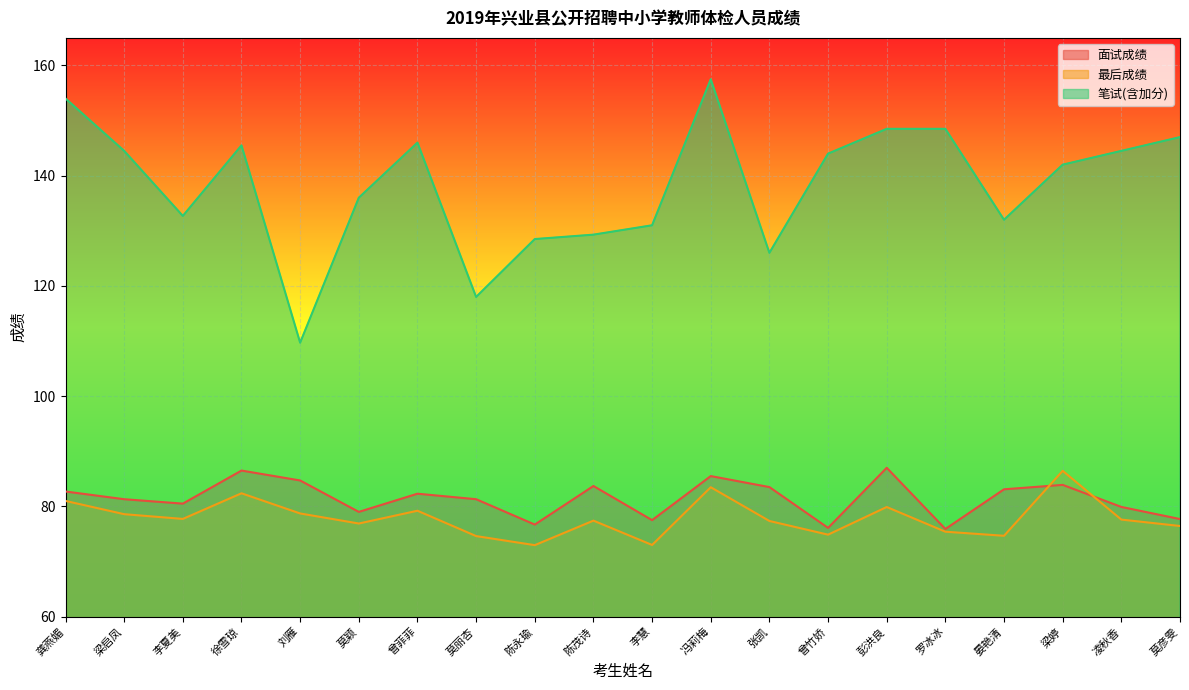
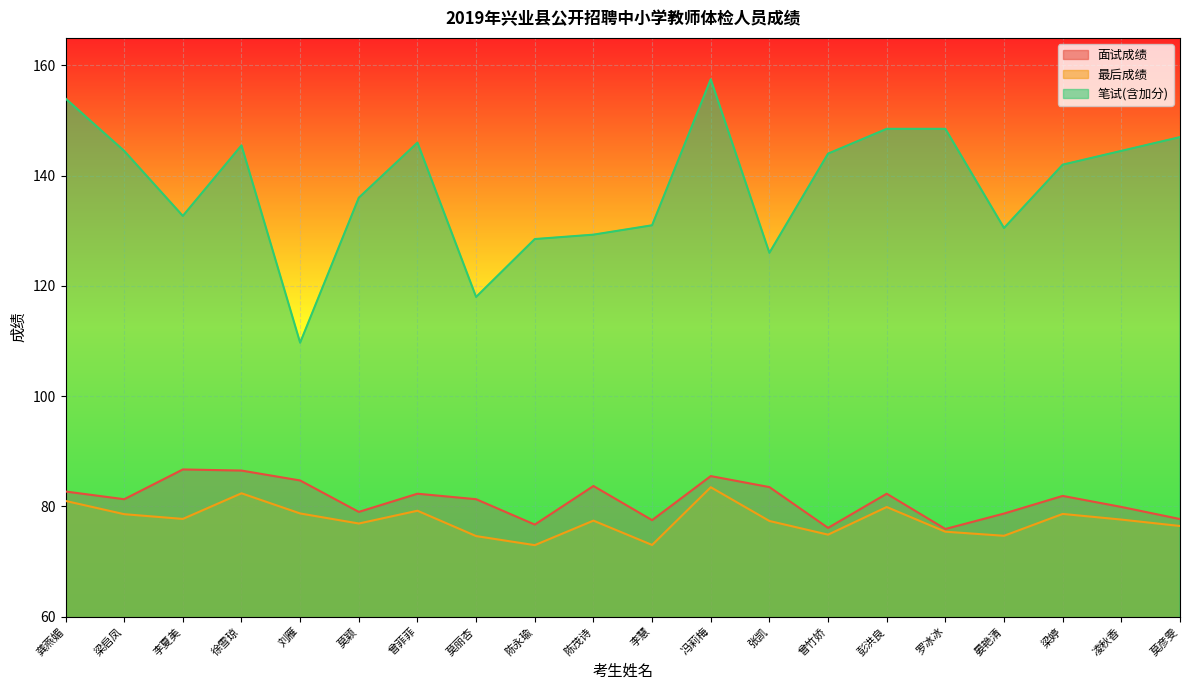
面试成绩, 李夏美: 81 -> 87
面试成绩, 彭洪良: 87 -> 82
面试成绩, 晏艳清: 83 -> 79
笔试(含加分), 晏艳清: 132 -> 131
面试成绩, 梁婷: 84 -> 82
最后成绩, 梁婷: 86 -> 79
